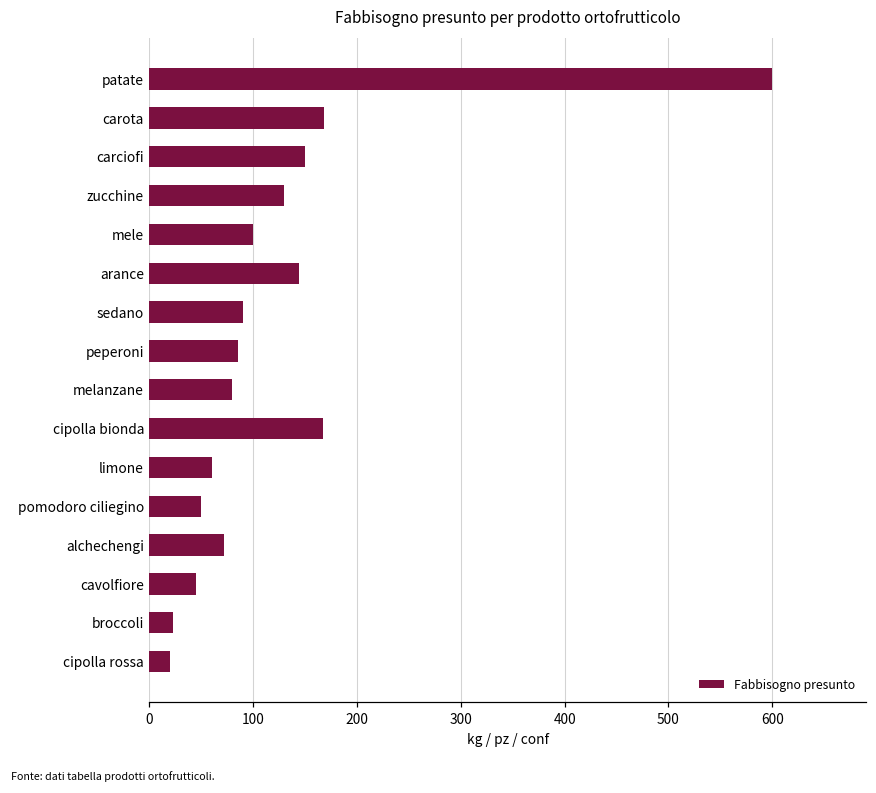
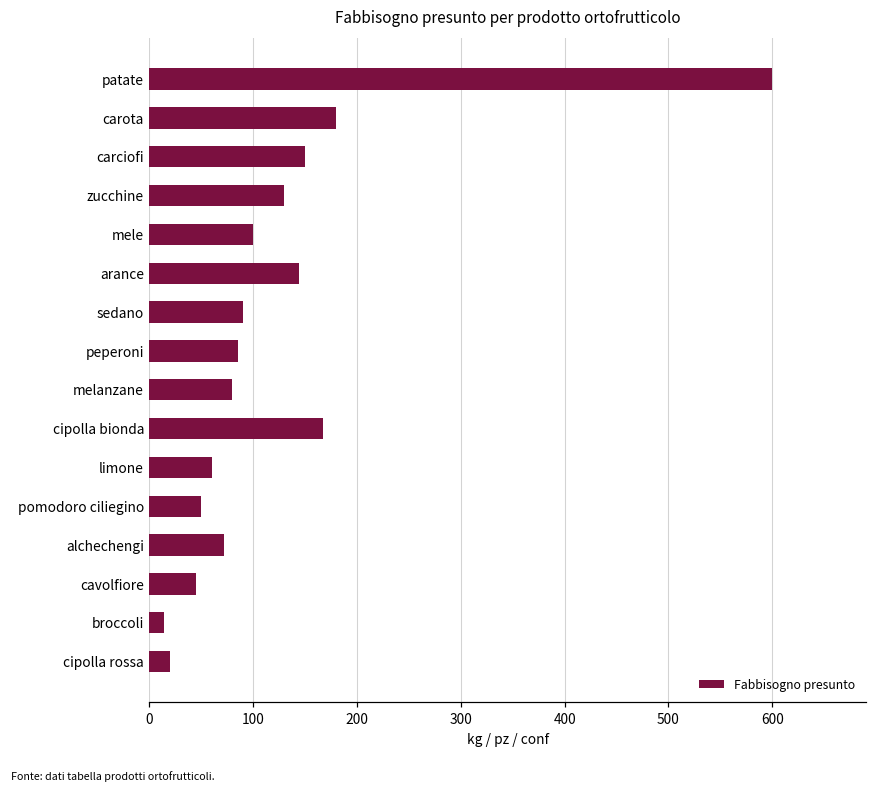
carota: 170 -> 180
broccoli: 20 -> 10
